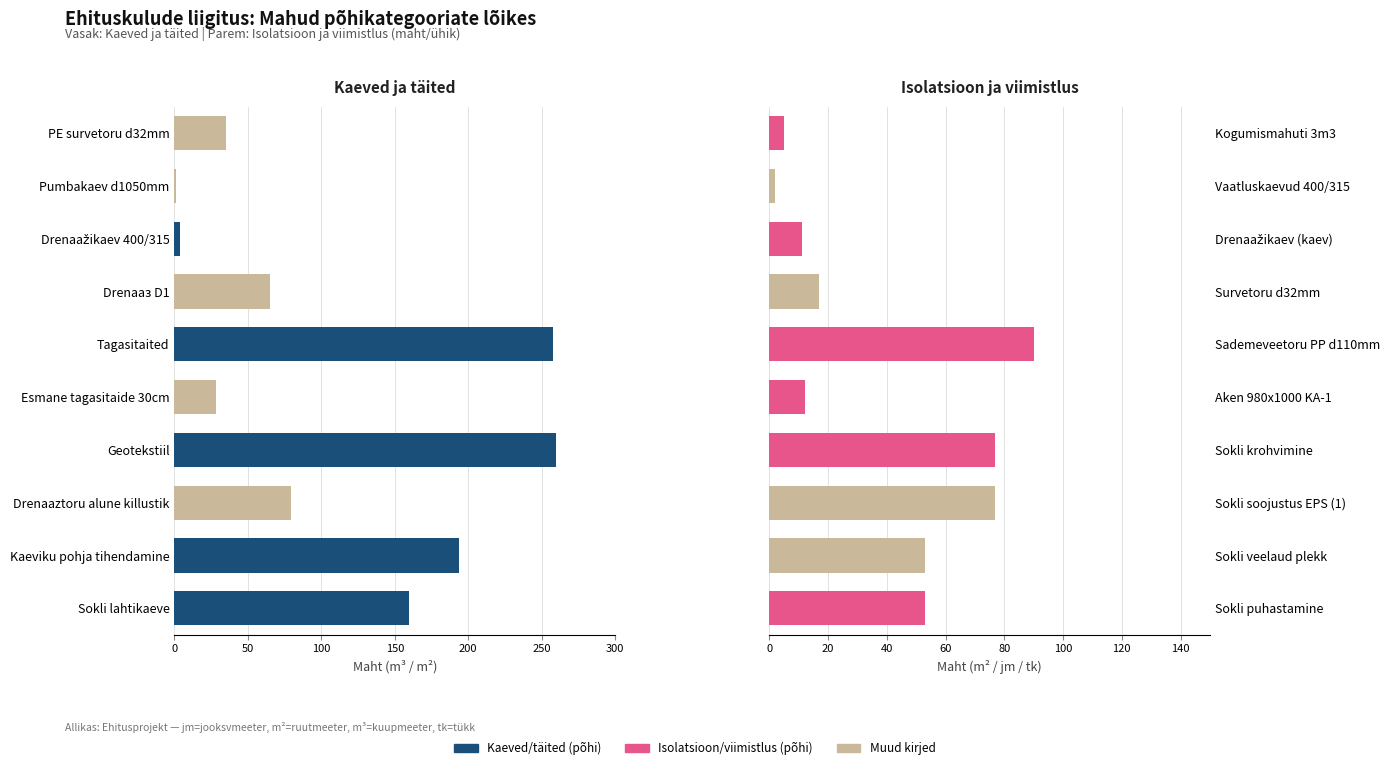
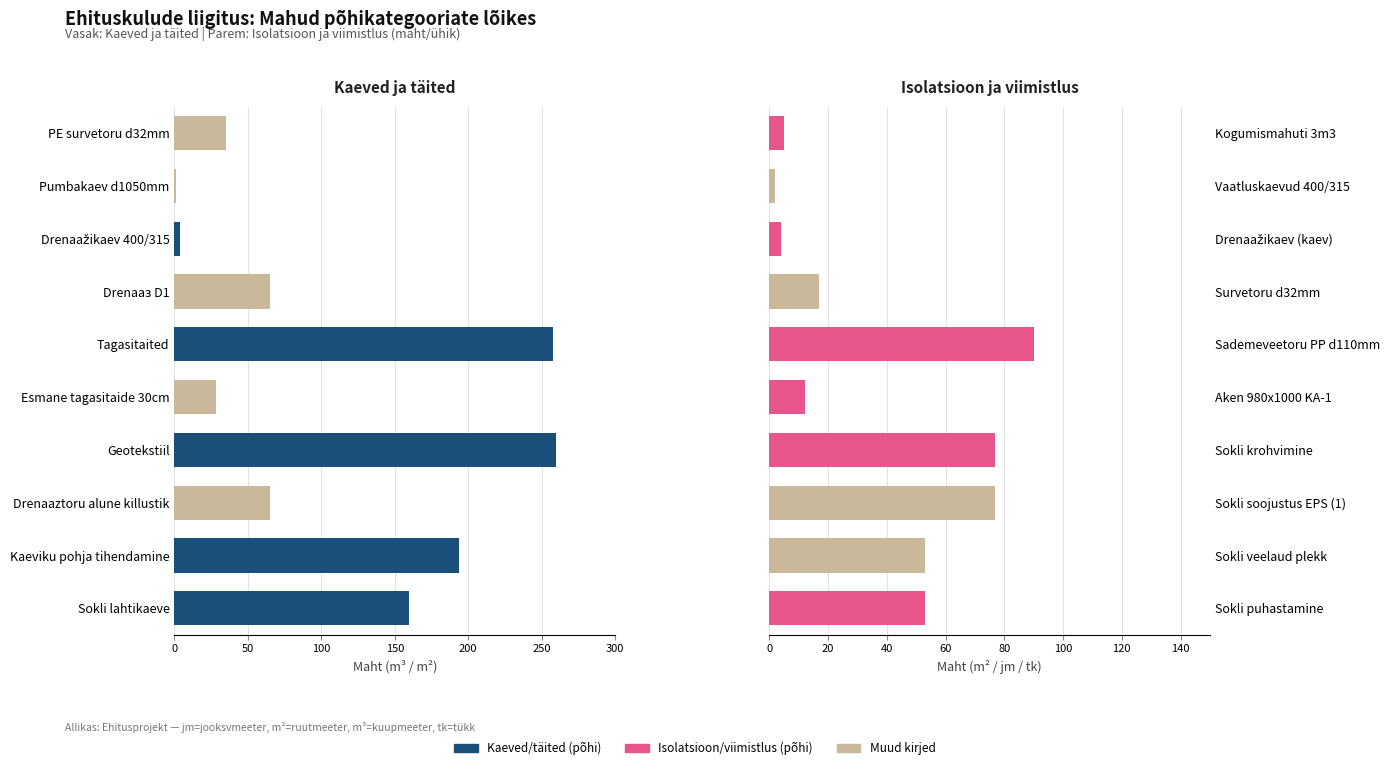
Kaeved ja täited, Drenaaztoru alune killustik: 79 -> 65
Isolatsioon ja viimistlus, Drenaažikaev (kaev): 11 -> 4
